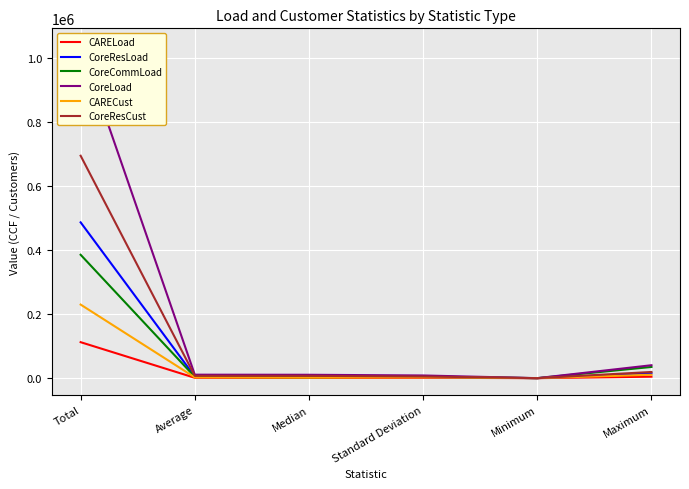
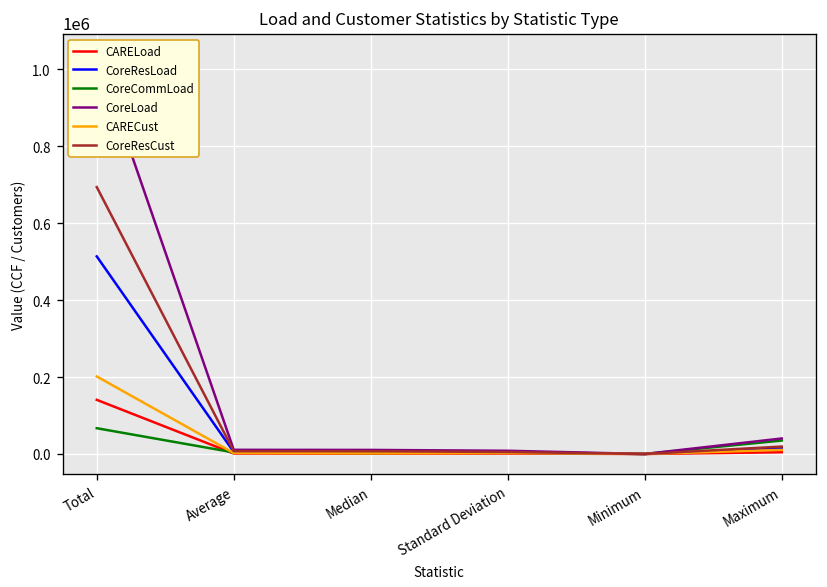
CARELoad, Total: 110000 -> 140000
CoreResLoad, Total: 490000 -> 510000
CoreCommLoad, Total: 380000 -> 70000
CARECust, Total: 230000 -> 200000
